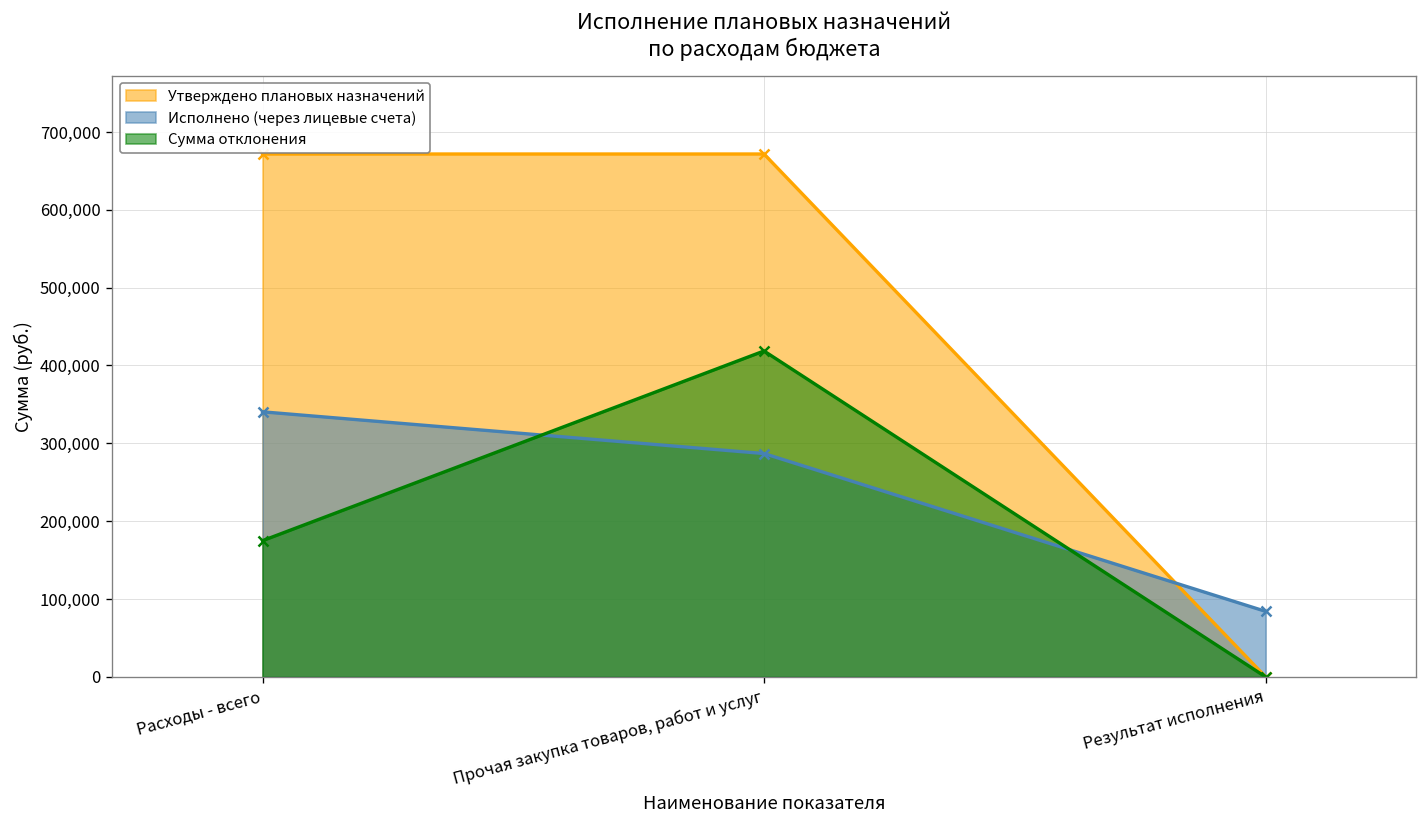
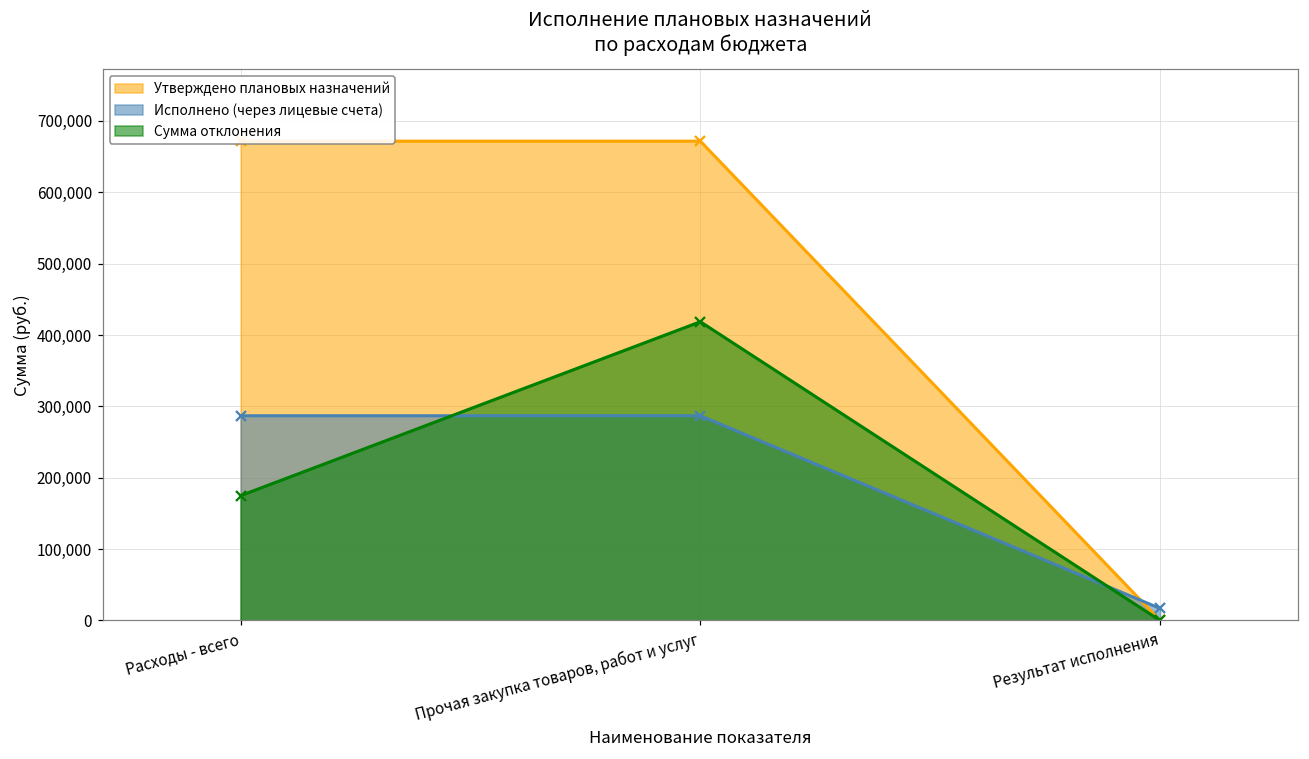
Исполнено (через лицевые счета), Расходы - всего: 340,000 -> 290,000
Исполнено (через лицевые счета), Результат исполнения: 80,000 -> 20,000
